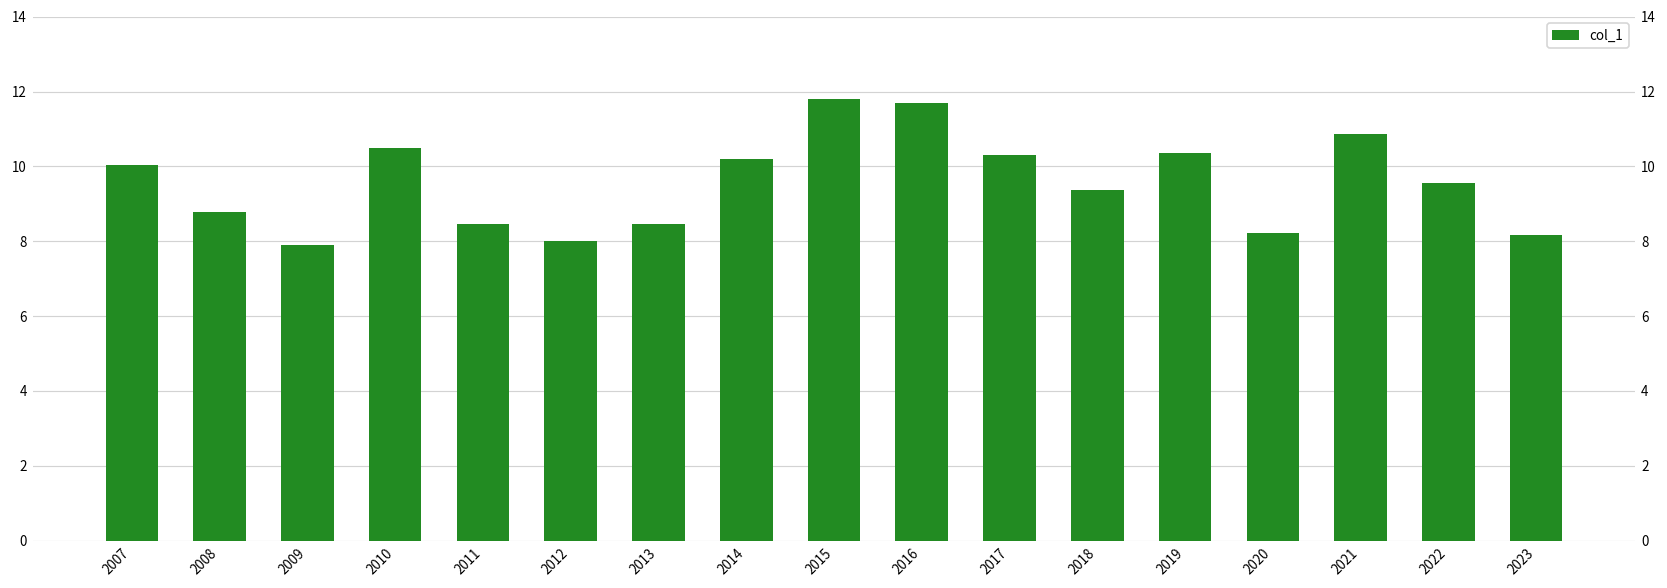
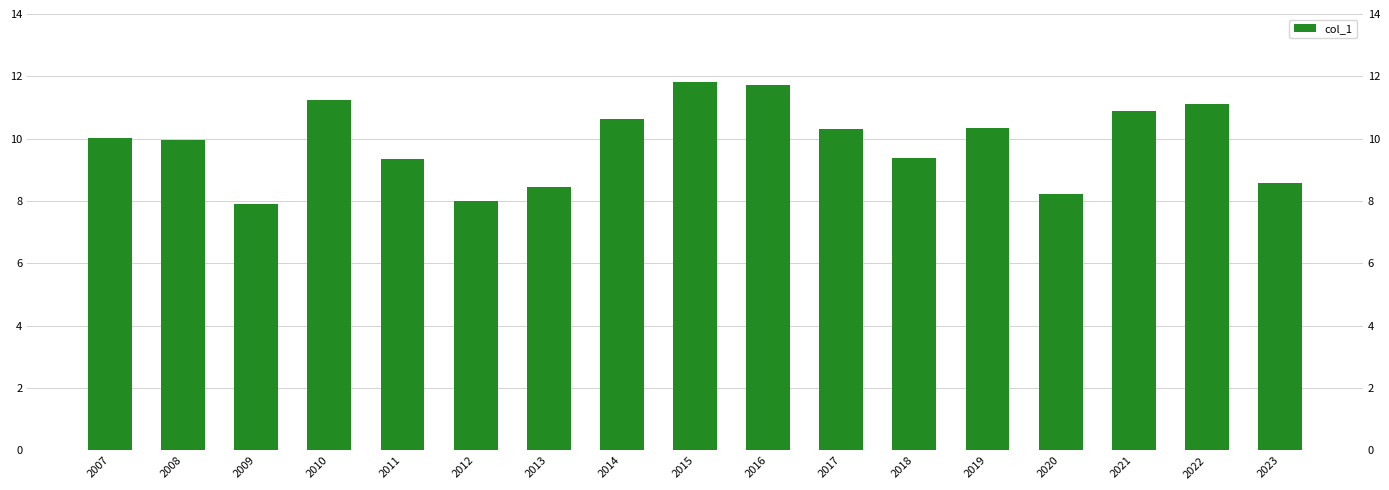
2008: 8.8 -> 9.9
2010: 10.5 -> 11.2
2011: 8.5 -> 9.4
2014: 10.2 -> 10.6
2022: 9.6 -> 11.1
2023: 8.2 -> 8.6
